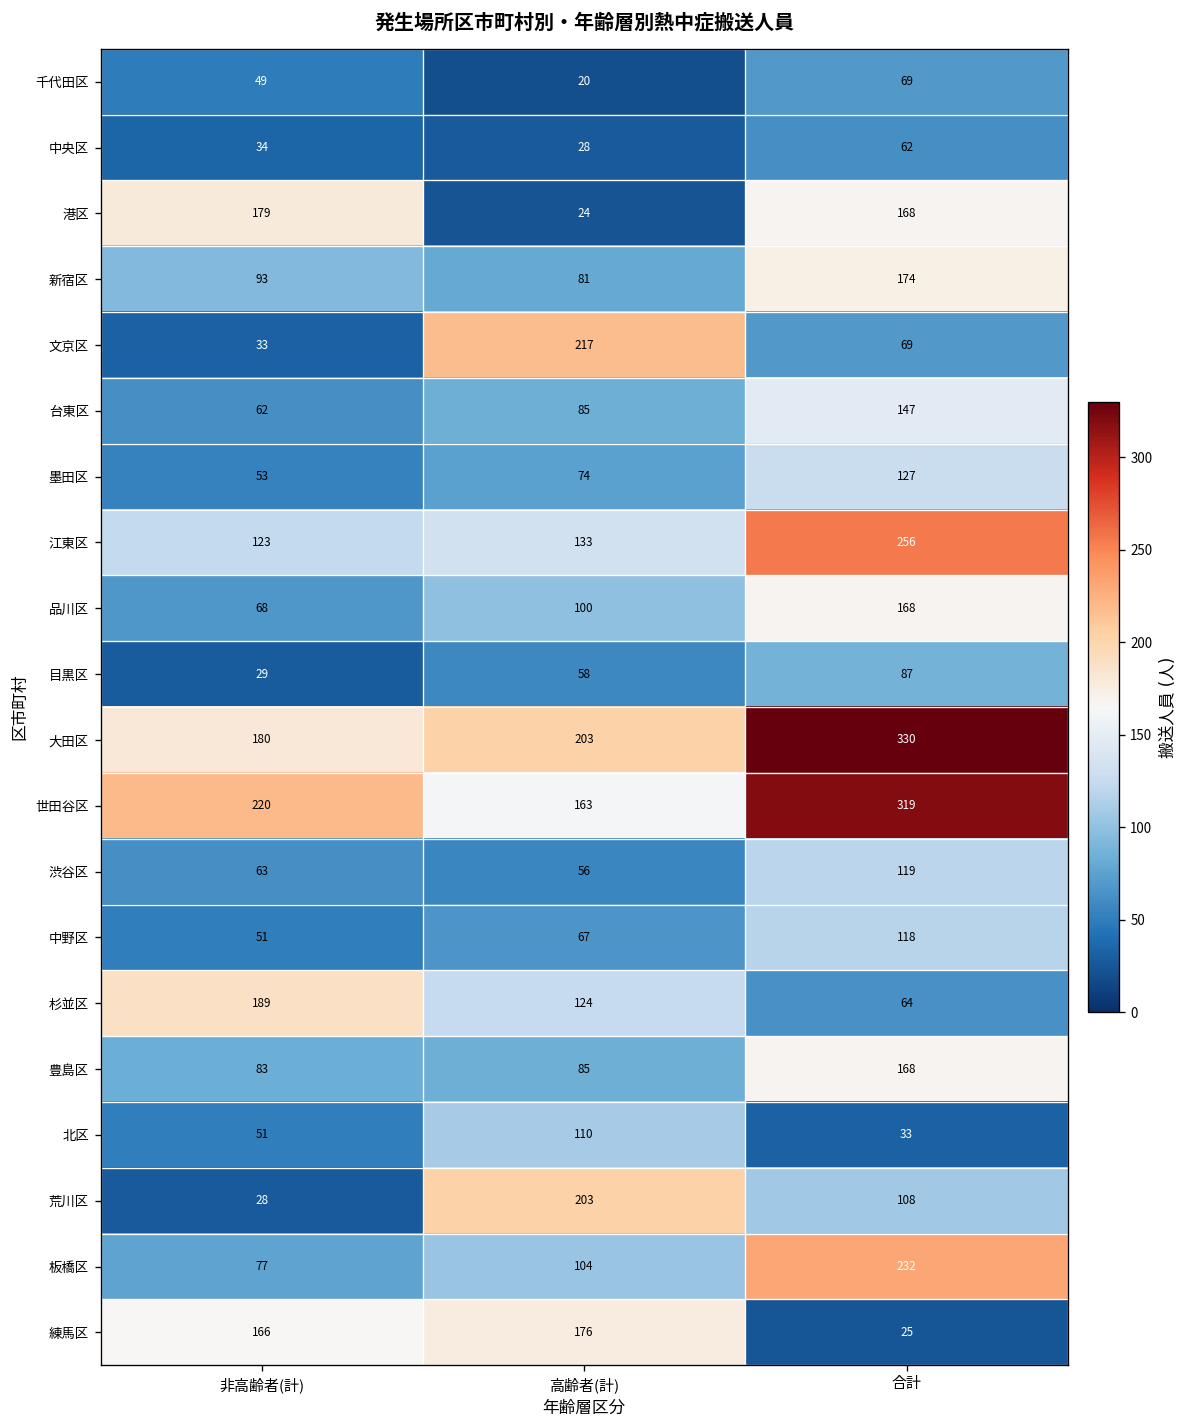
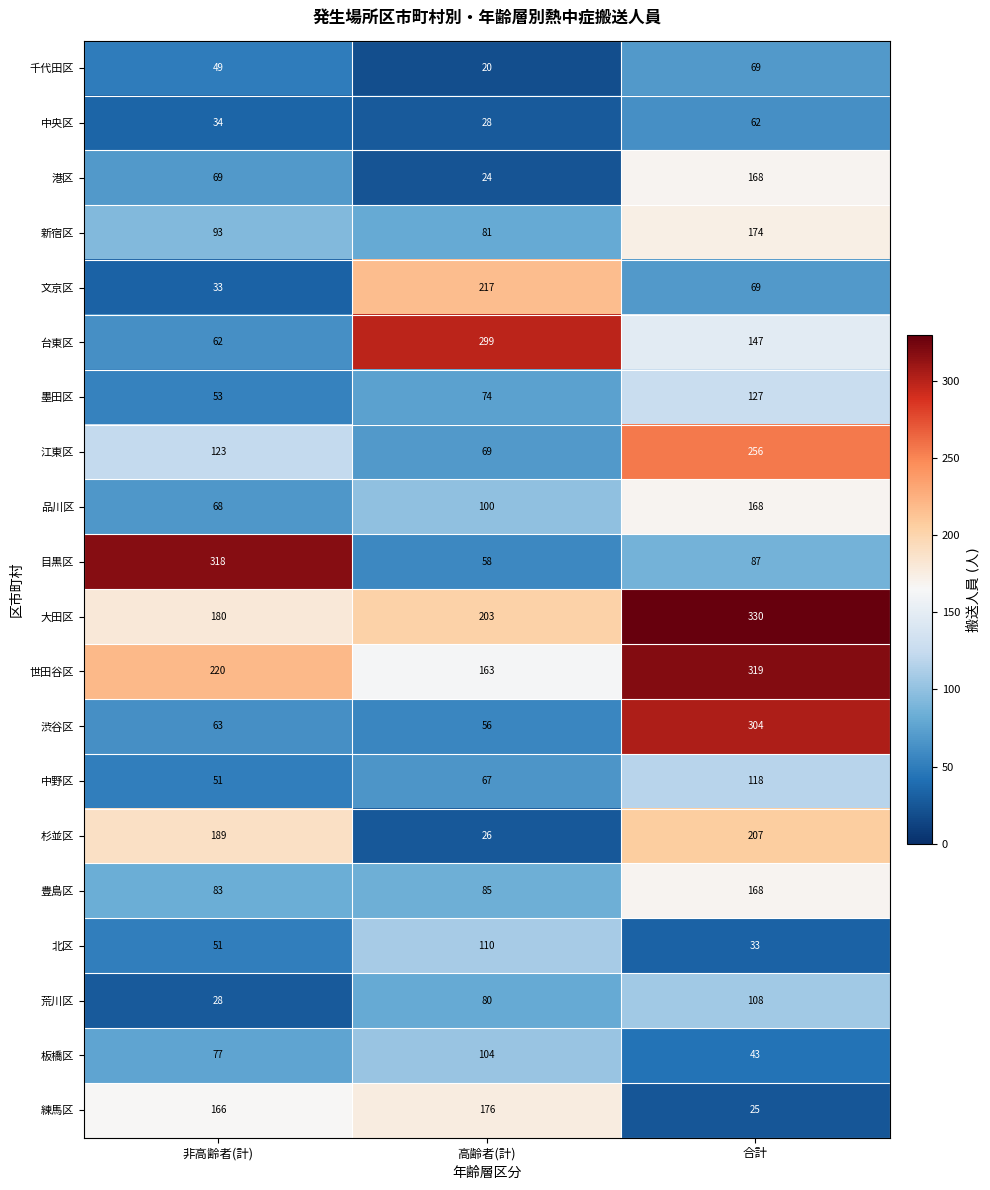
港区, 非高齢者(計): 179 -> 69
台東区, 高齢者(計): 85 -> 299
江東区, 高齢者(計): 133 -> 69
目黒区, 非高齢者(計): 29 -> 318
渋谷区, 合計: 119 -> 304
杉並区, 高齢者(計): 124 -> 26
杉並区, 合計: 64 -> 207
荒川区, 高齢者(計): 203 -> 80
板橋区, 合計: 232 -> 43
